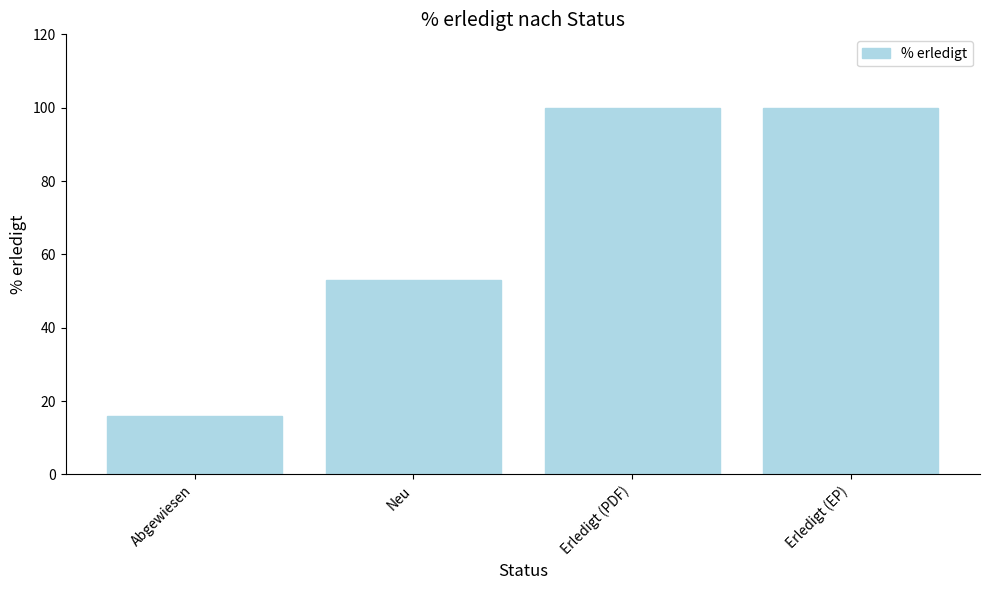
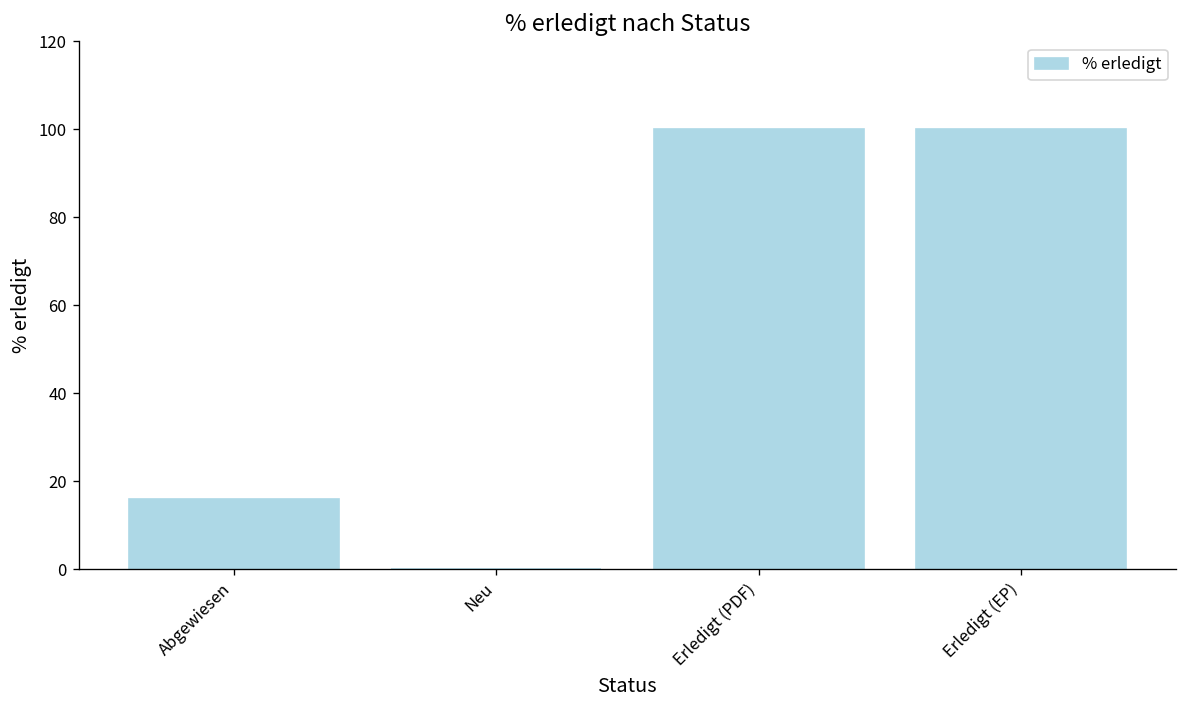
Neu: 53 -> 0
